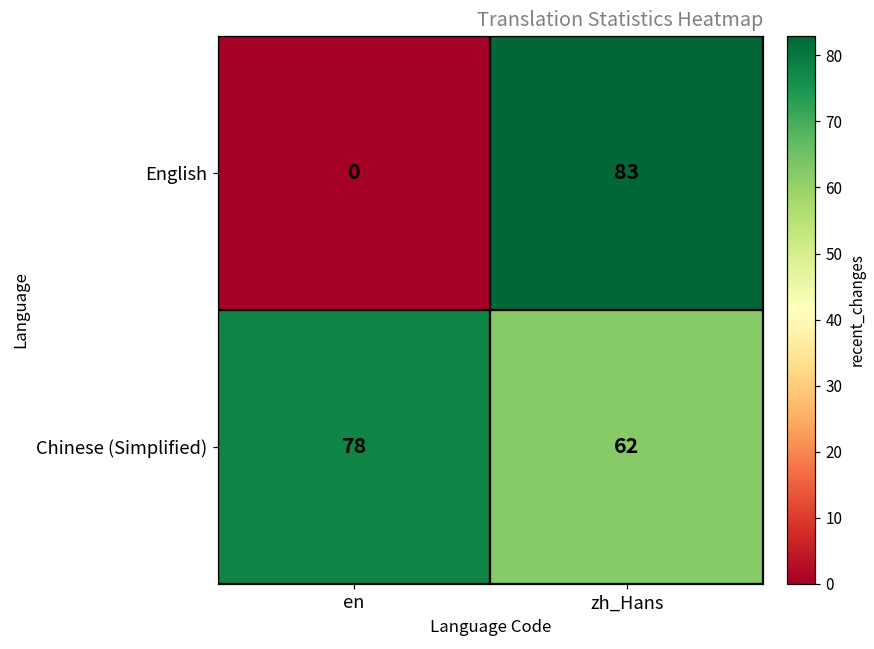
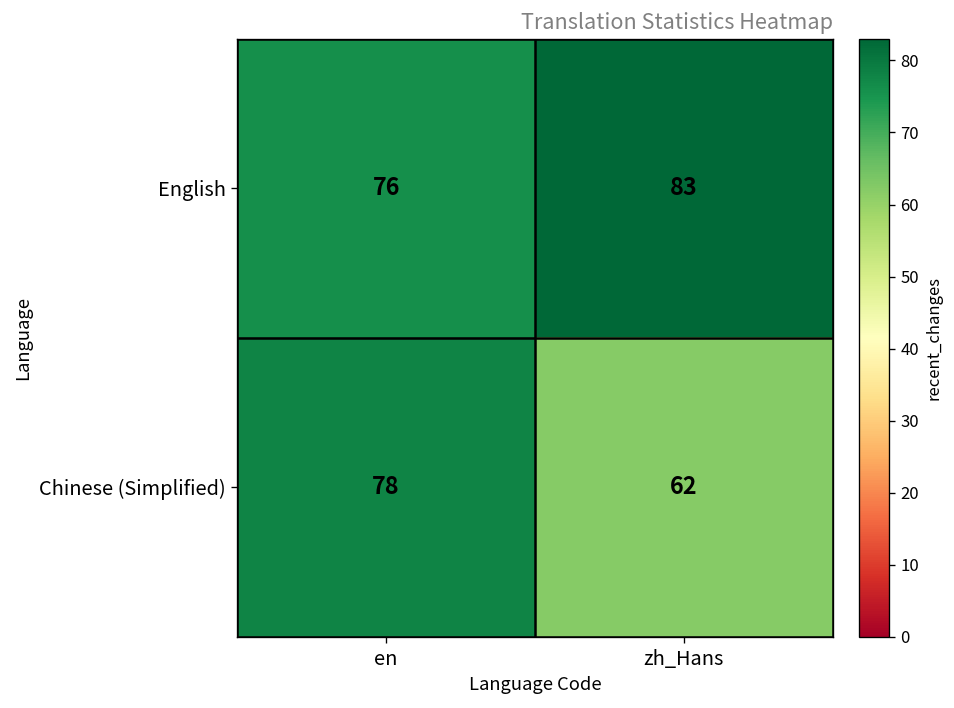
English, en: 0 -> 76
